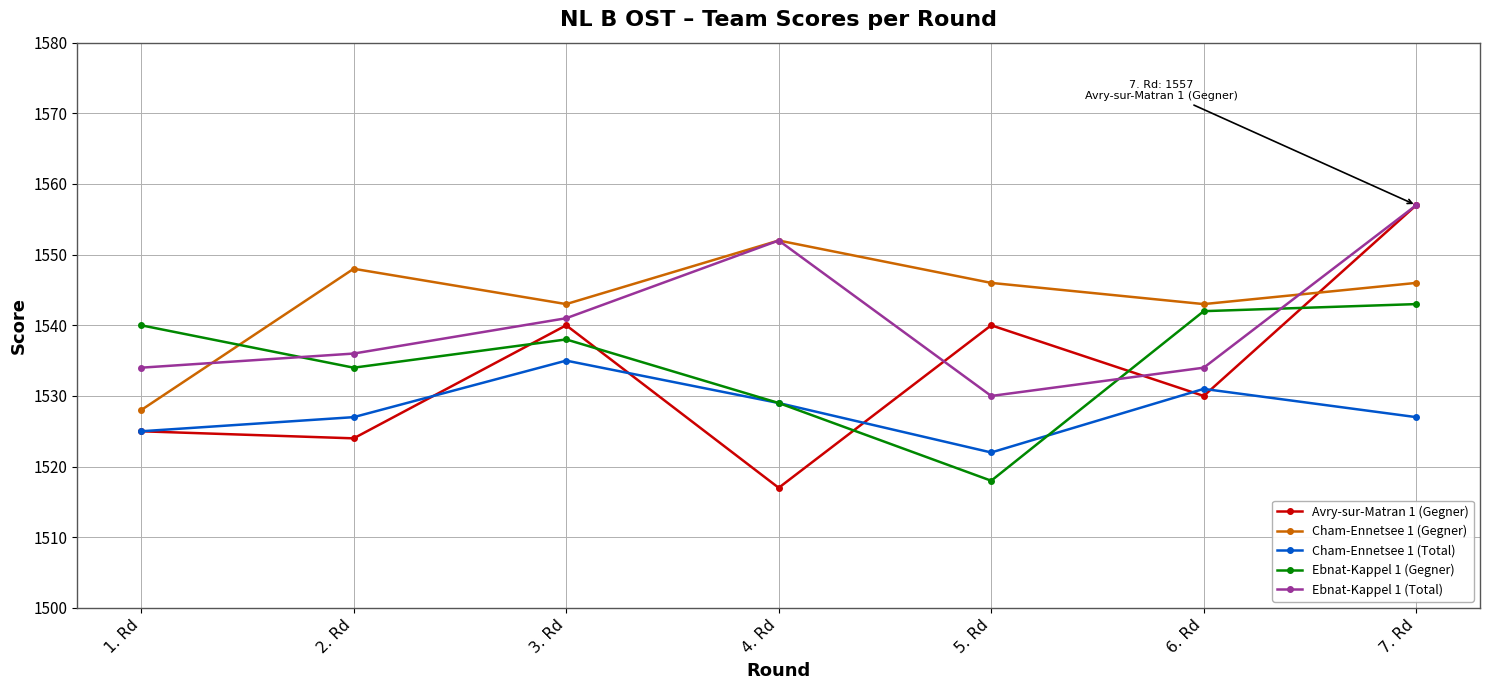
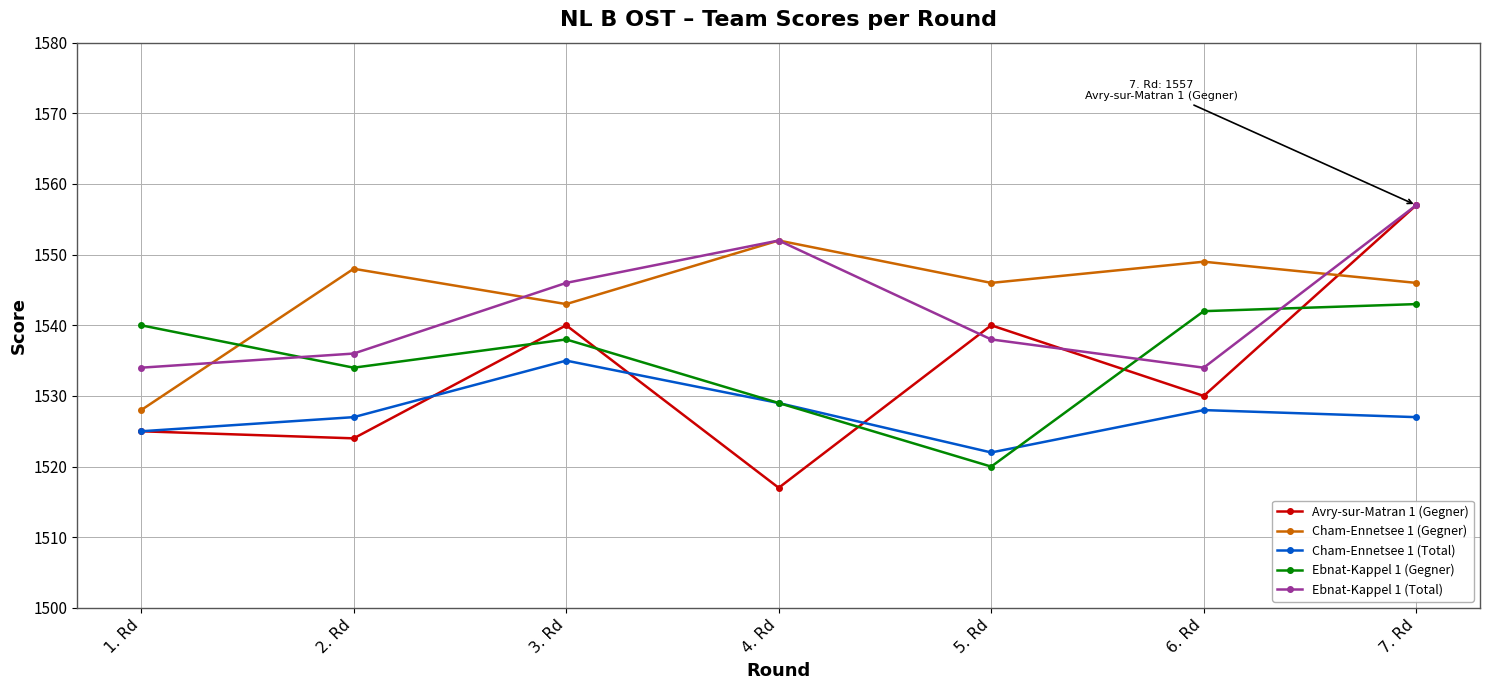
Ebnat-Kappel 1 (Total), 3. Rd: 1541 -> 1546
Ebnat-Kappel 1 (Gegner), 5. Rd: 1518 -> 1520
Ebnat-Kappel 1 (Total), 5. Rd: 1530 -> 1538
Cham-Ennetsee 1 (Gegner), 6. Rd: 1543 -> 1549
Cham-Ennetsee 1 (Total), 6. Rd: 1531 -> 1528
